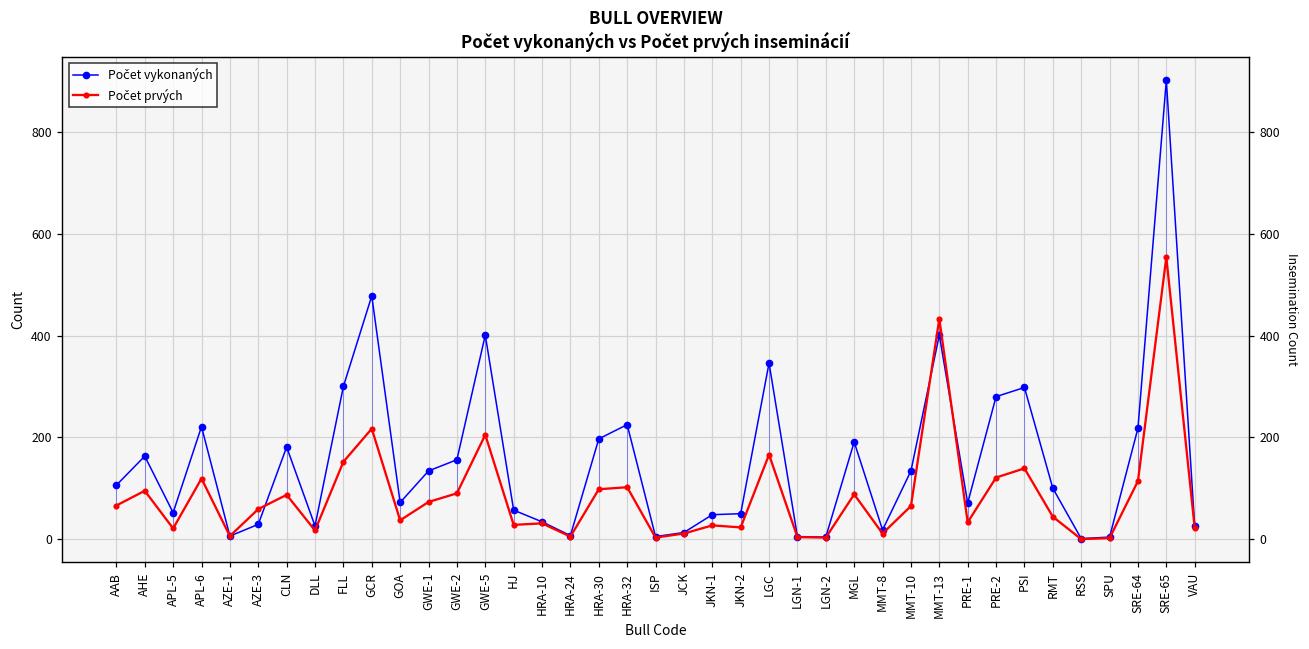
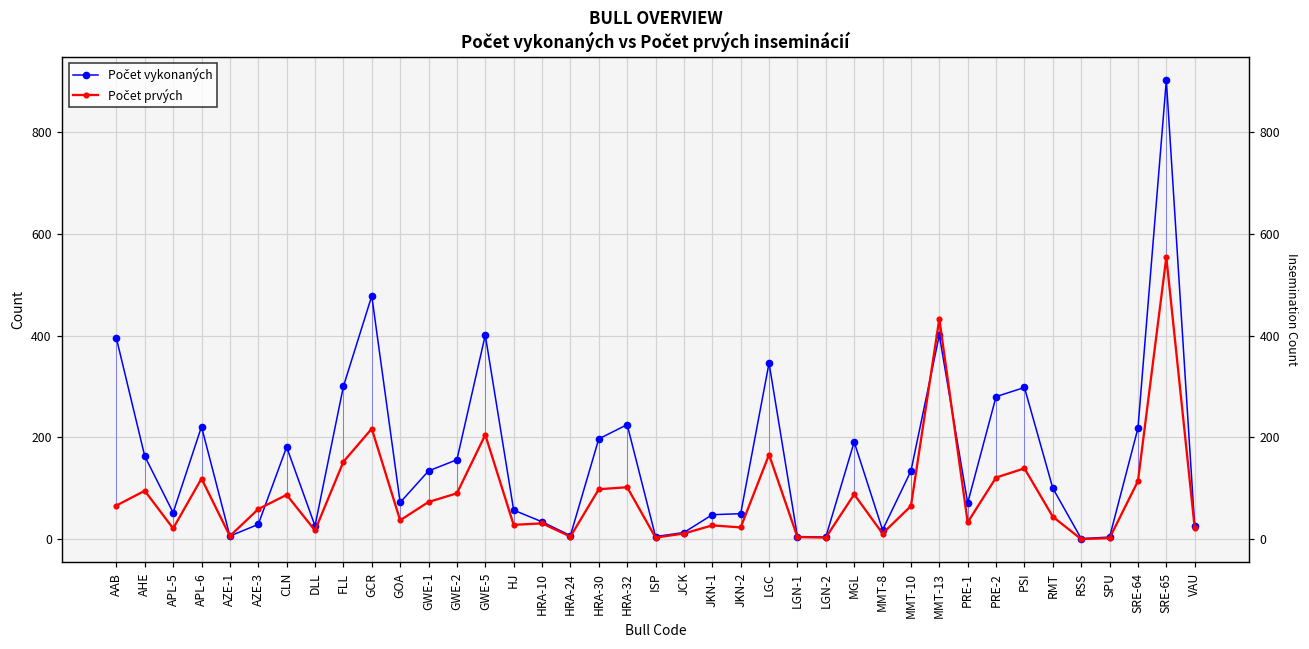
Počet vykonaných, AAB: 110 -> 400
